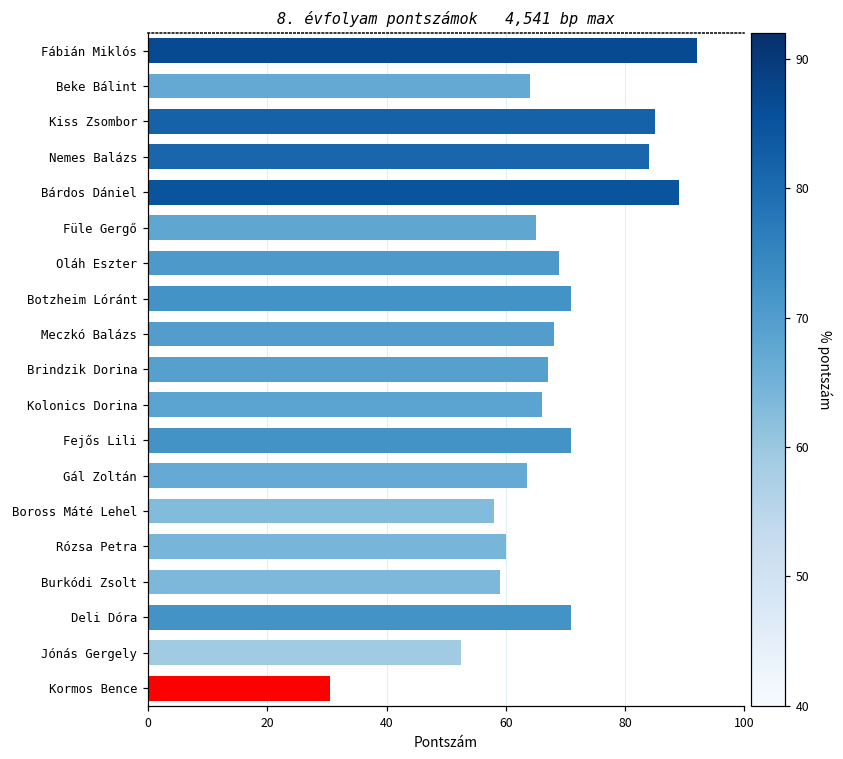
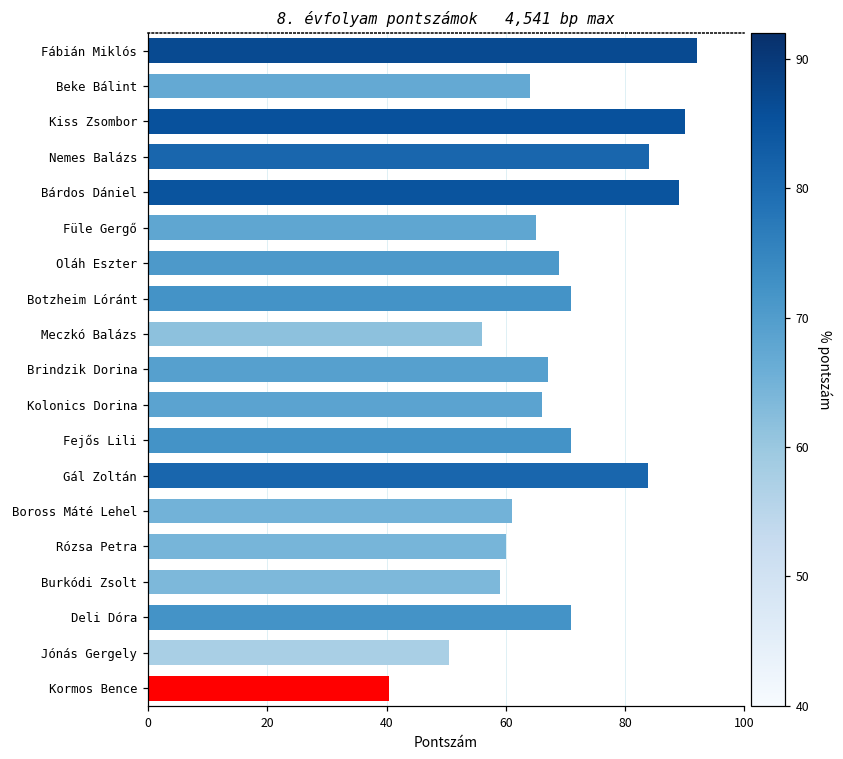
Kiss Zsombor: 85 -> 90
Meczkó Balázs: 68 -> 56
Gál Zoltán: 64 -> 84
Boross Máté Lehel: 58 -> 61
Jónás Gergely: 53 -> 51
Kormos Bence: 31 -> 41
